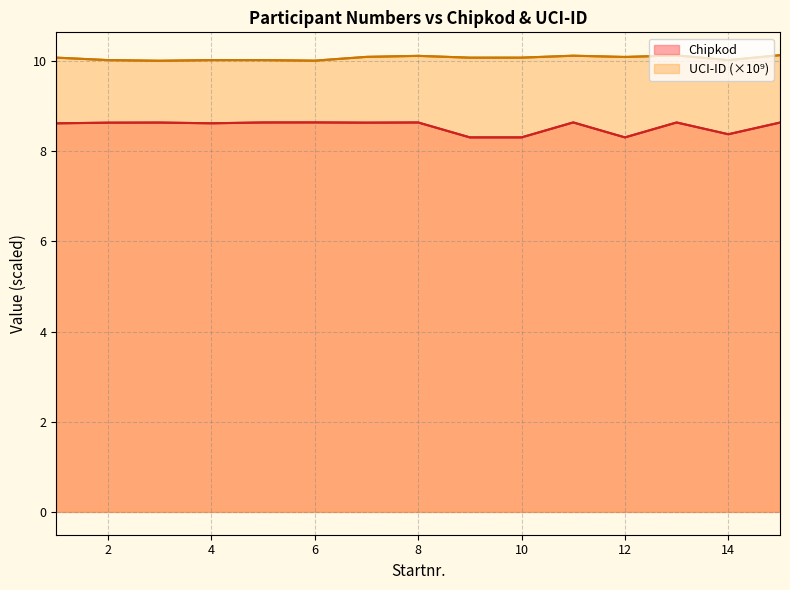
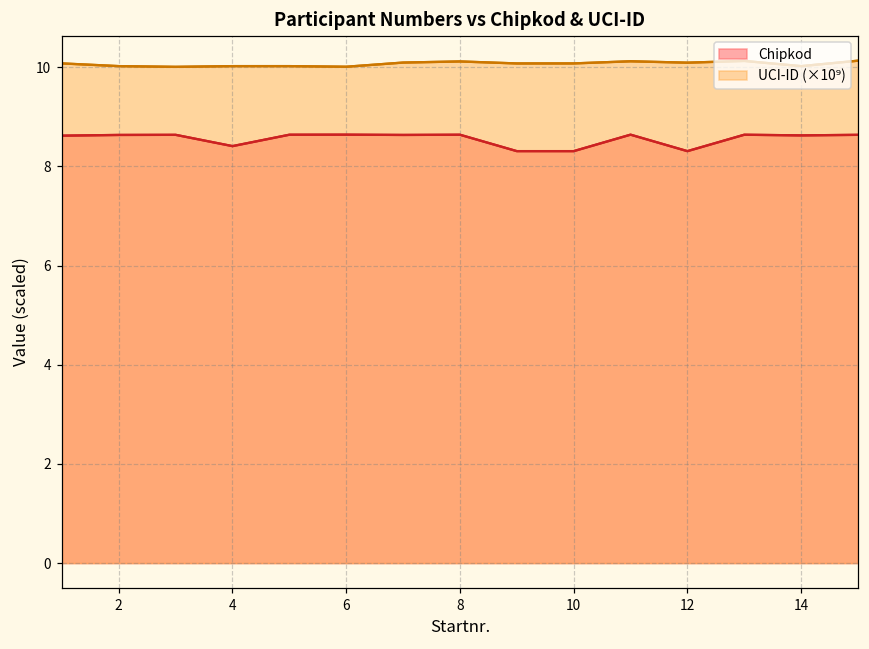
Chipkod, 4: 8.6 -> 8.4
Chipkod, 14: 8.4 -> 8.6
